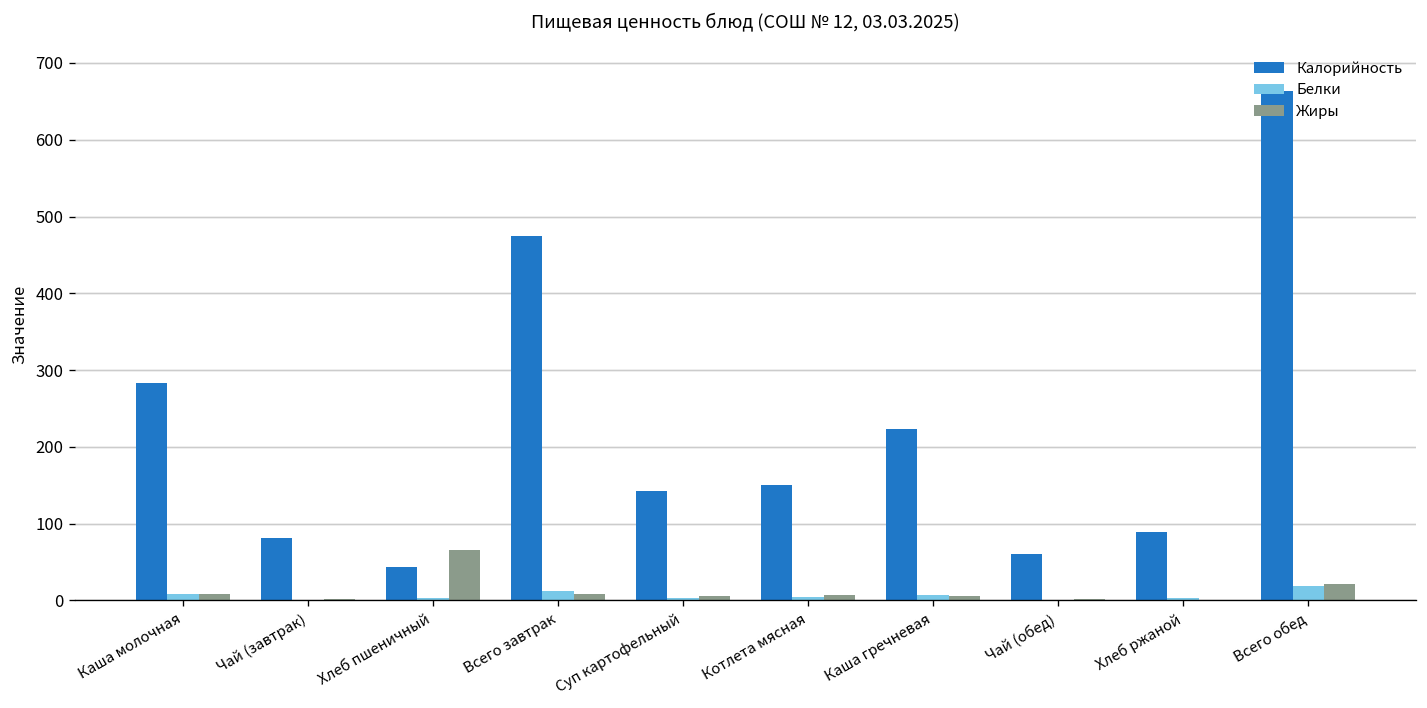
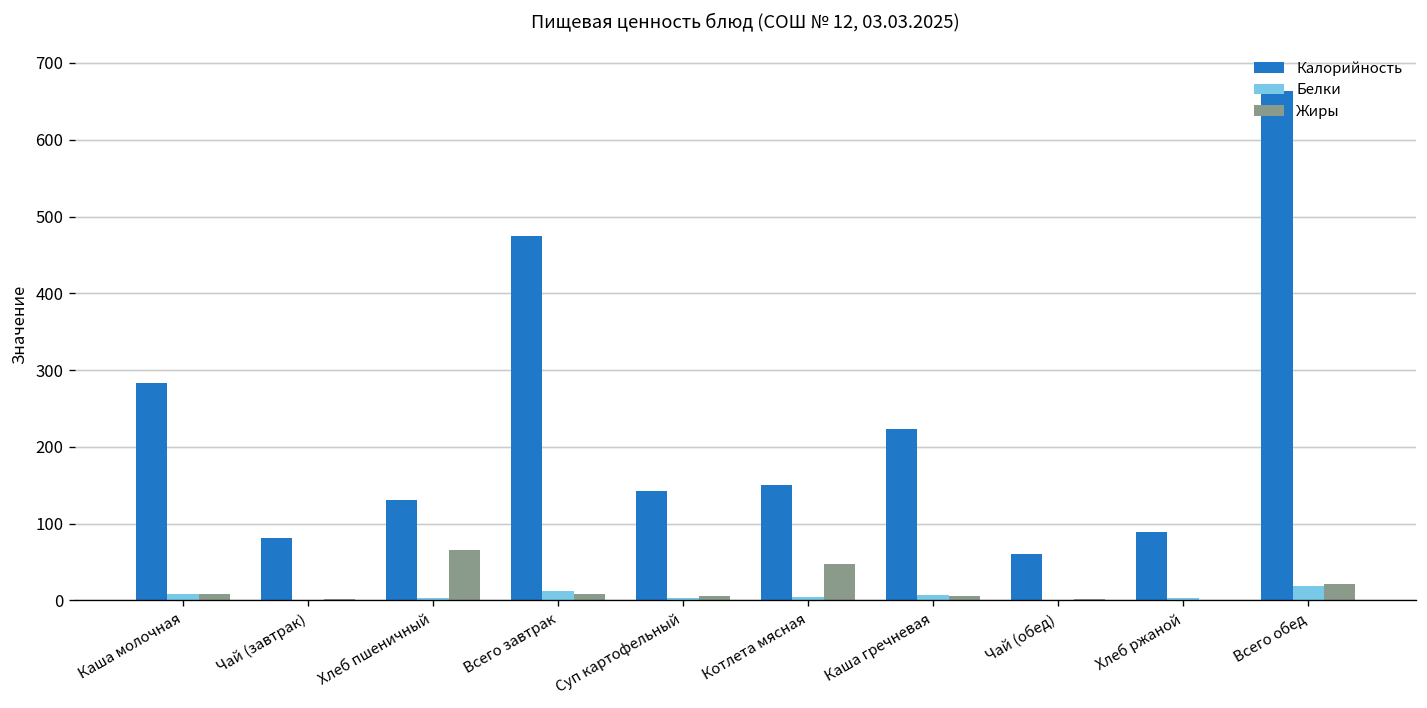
Калорийность, Хлеб пшеничный: 40 -> 130
Жиры, Котлета мясная: 10 -> 50
